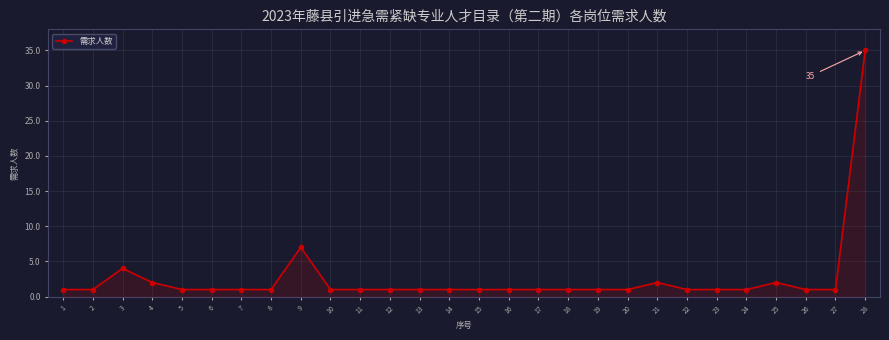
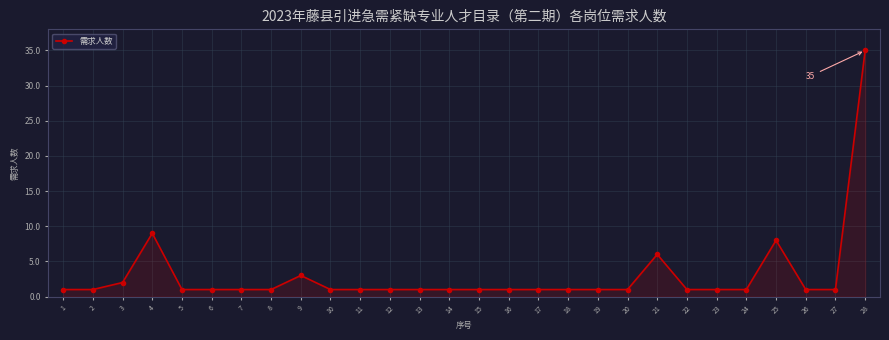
3: 4 -> 2
4: 2 -> 9
9: 7 -> 3
21: 2 -> 6
25: 2 -> 8
